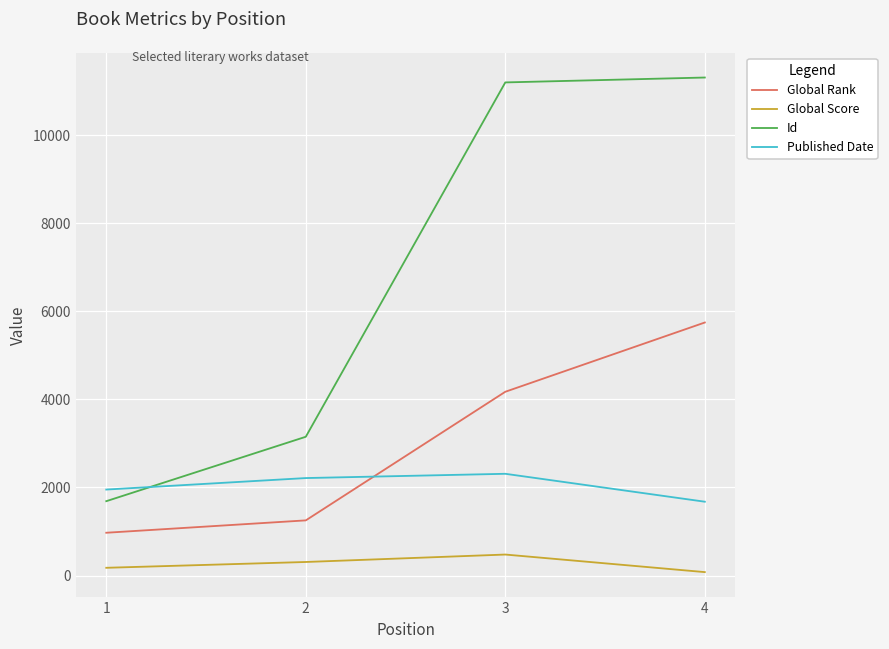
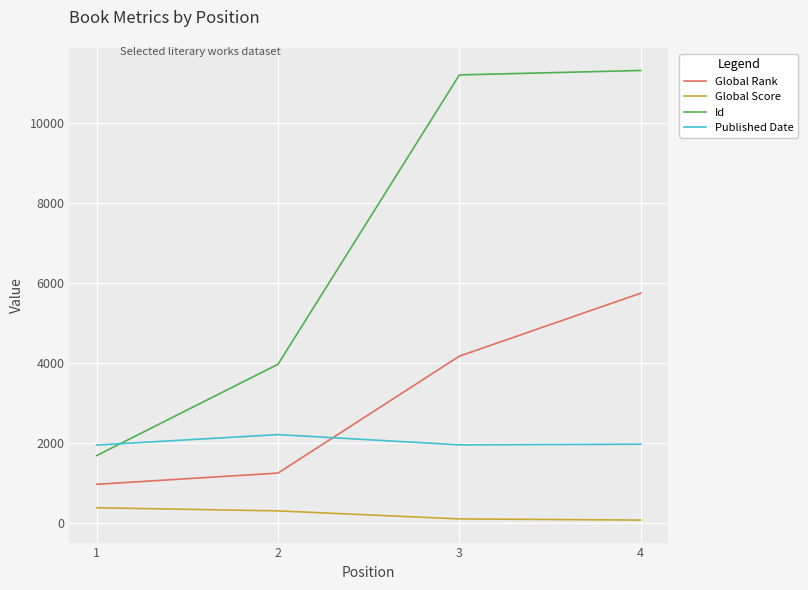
Global Score, 1: 200 -> 400
Id, 2: 3200 -> 4000
Global Score, 3: 500 -> 100
Published Date, 3: 2300 -> 2000
Published Date, 4: 1700 -> 2000
